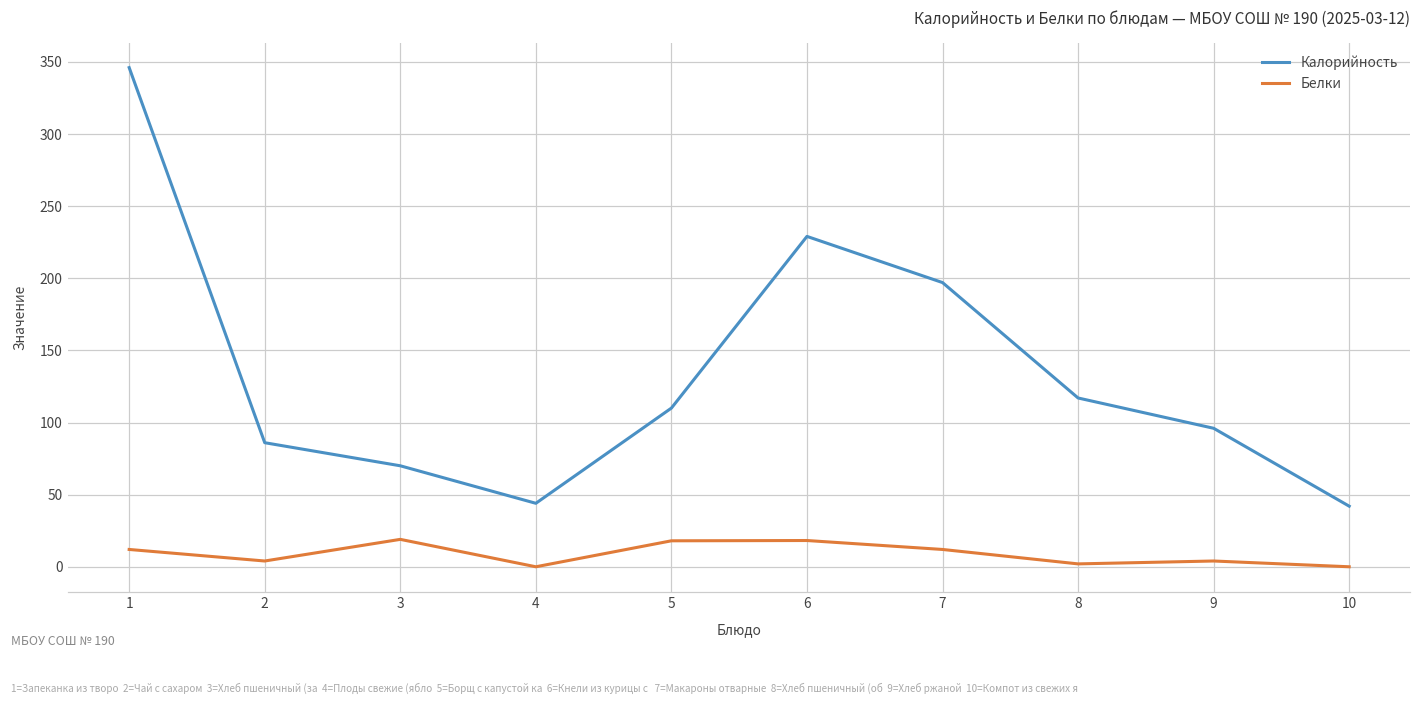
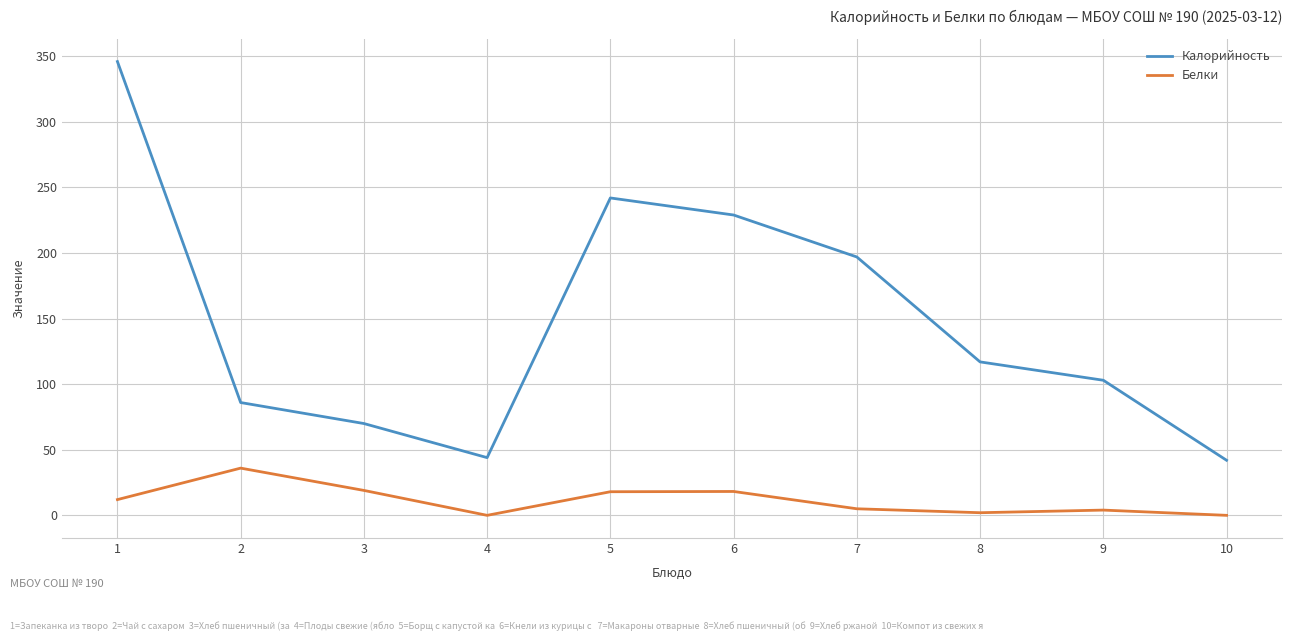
Белки, 2: 4 -> 36
Калорийность, 5: 110 -> 242
Белки, 7: 12 -> 5
Калорийность, 9: 96 -> 103
